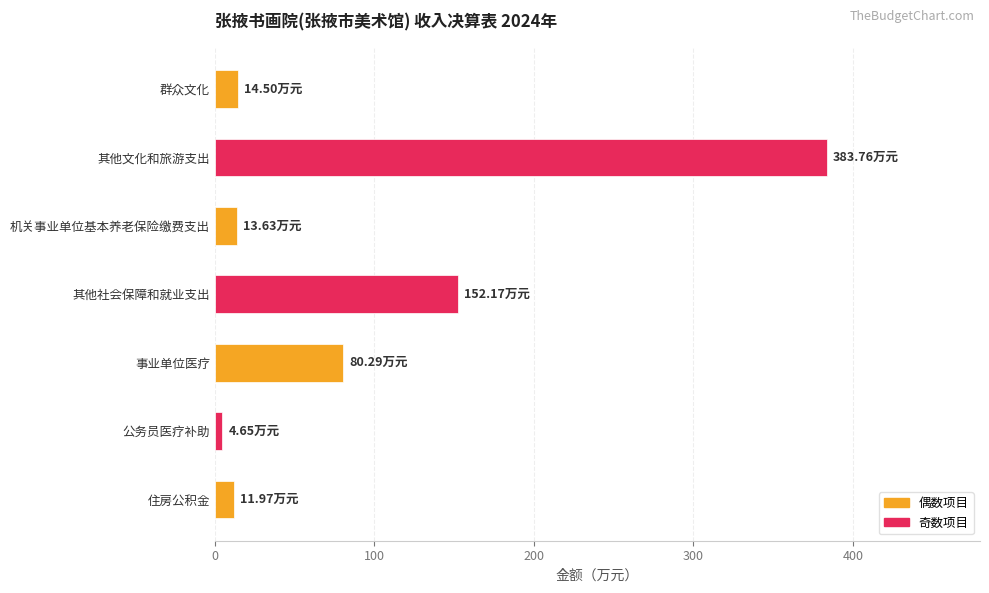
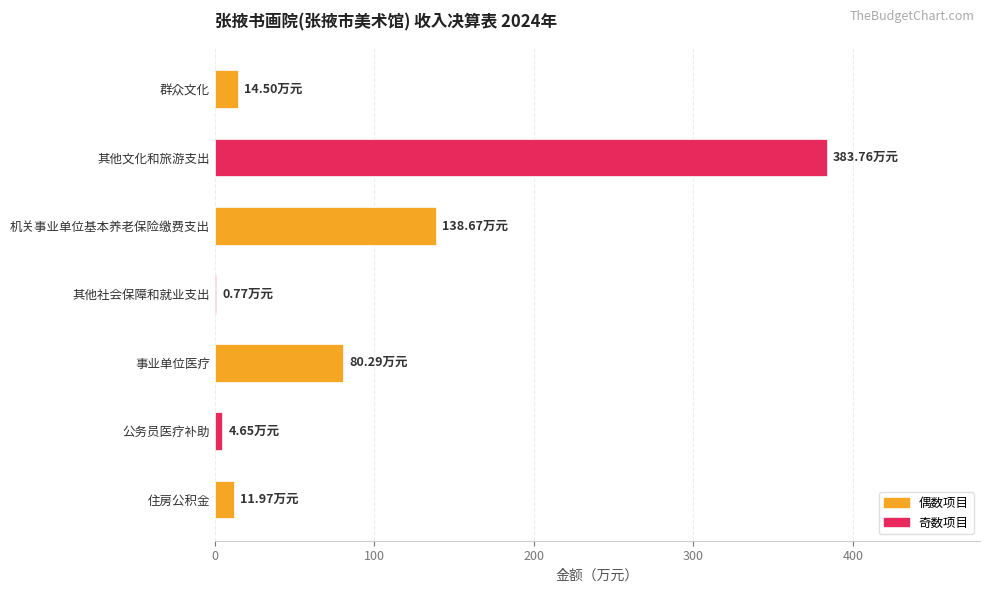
机关事业单位基本养老保险缴费支出: 13.63 -> 138.67
其他社会保障和就业支出: 152.17 -> 0.77
